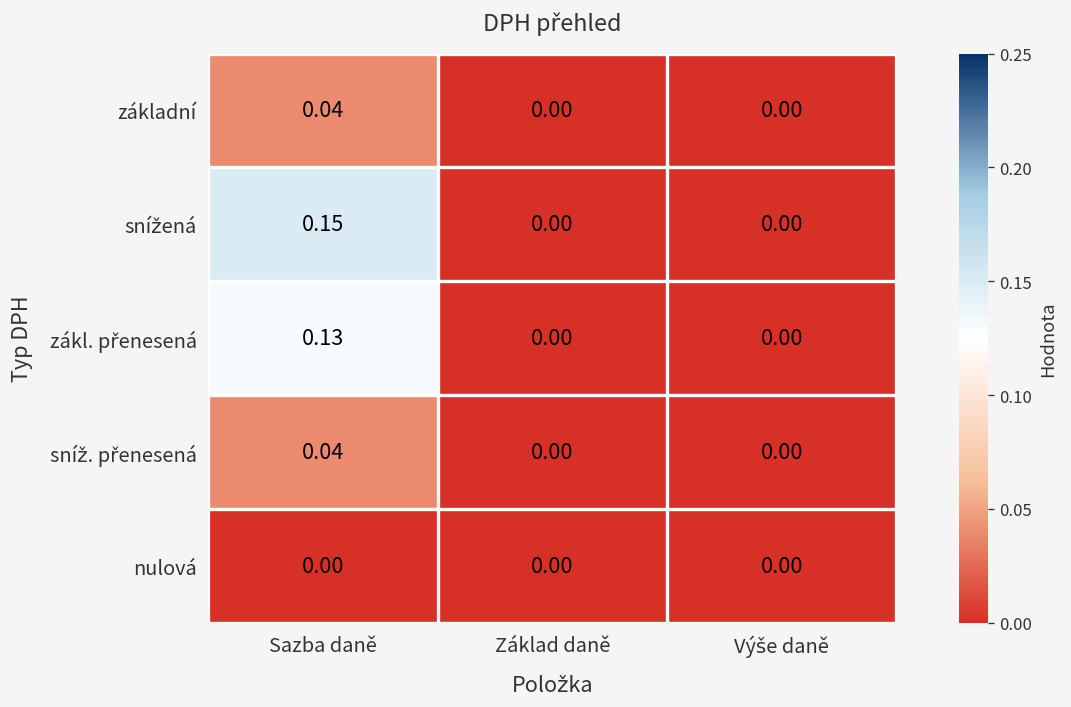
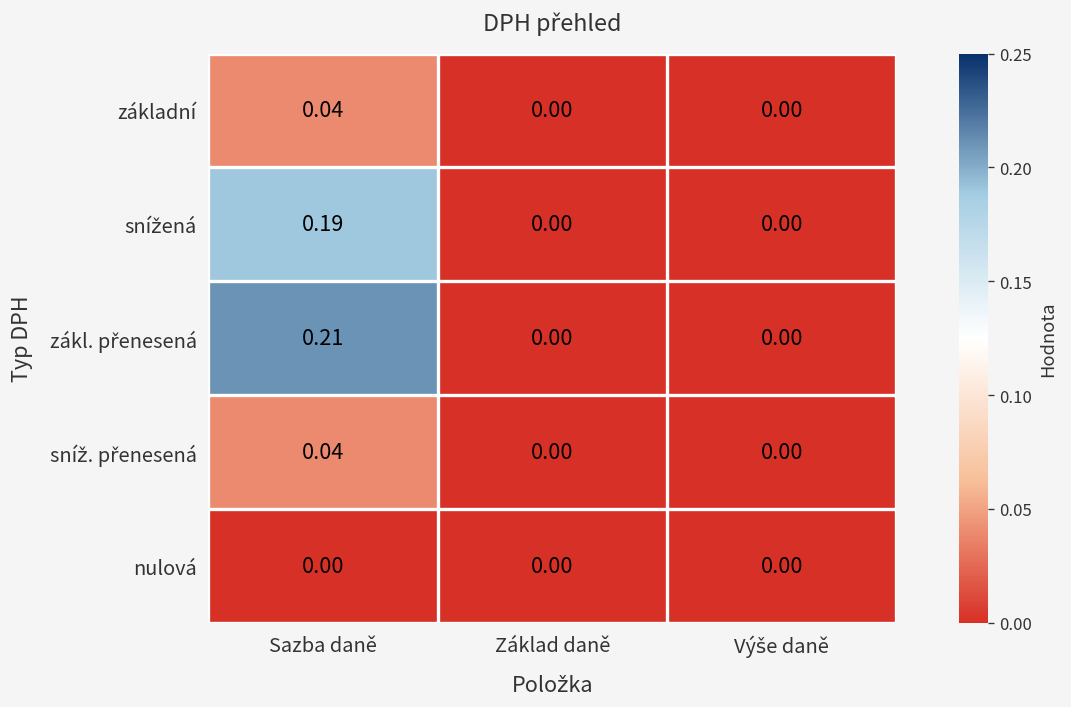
snížená, Sazba daně: 0.15 -> 0.19
zákl. přenesená, Sazba daně: 0.13 -> 0.21
